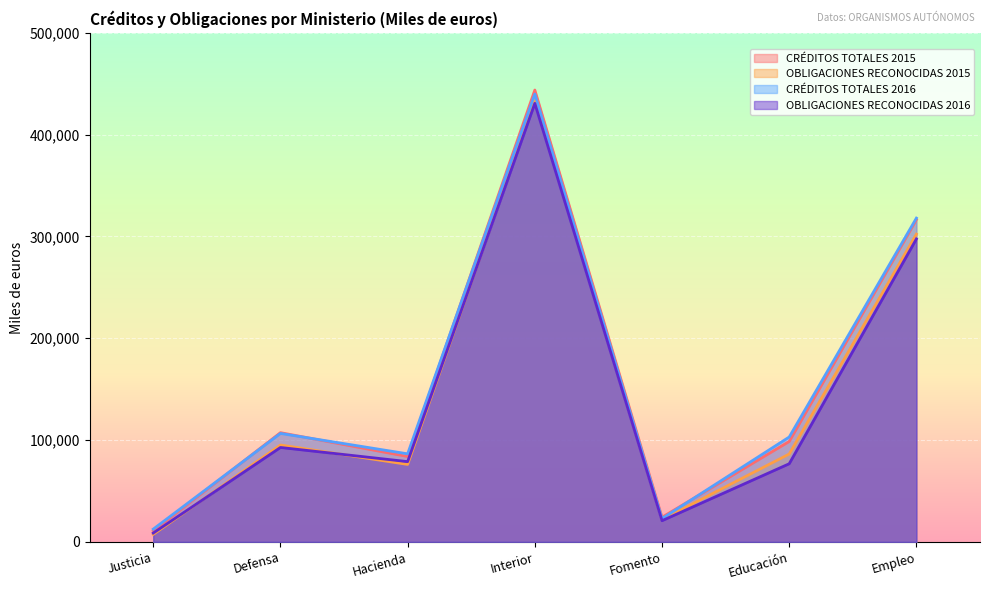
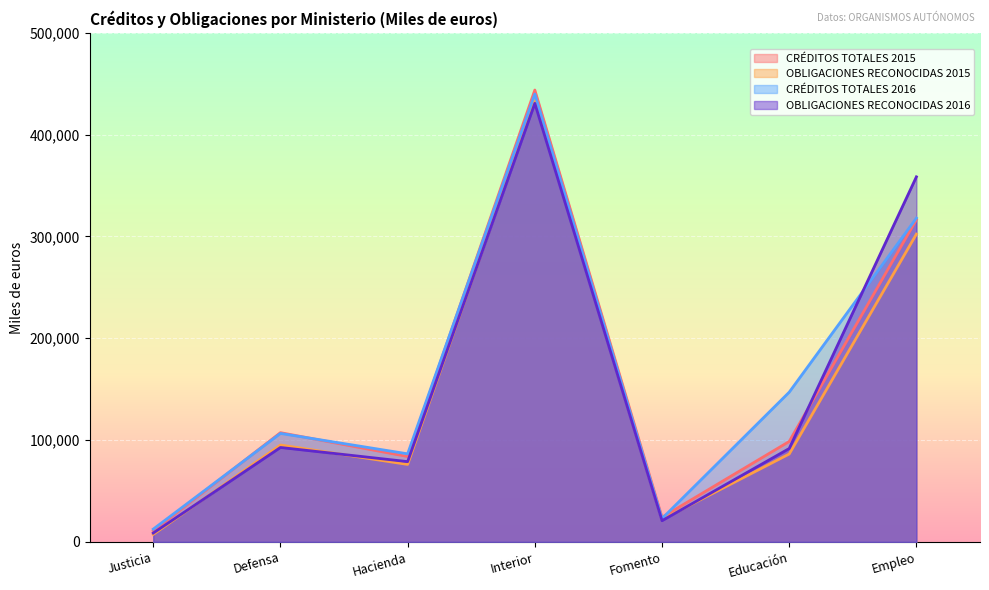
CRÉDITOS TOTALES 2016, Educación: 103,000 -> 147,000
OBLIGACIONES RECONOCIDAS 2016, Educación: 77,000 -> 92,000
OBLIGACIONES RECONOCIDAS 2016, Empleo: 298,000 -> 359,000
